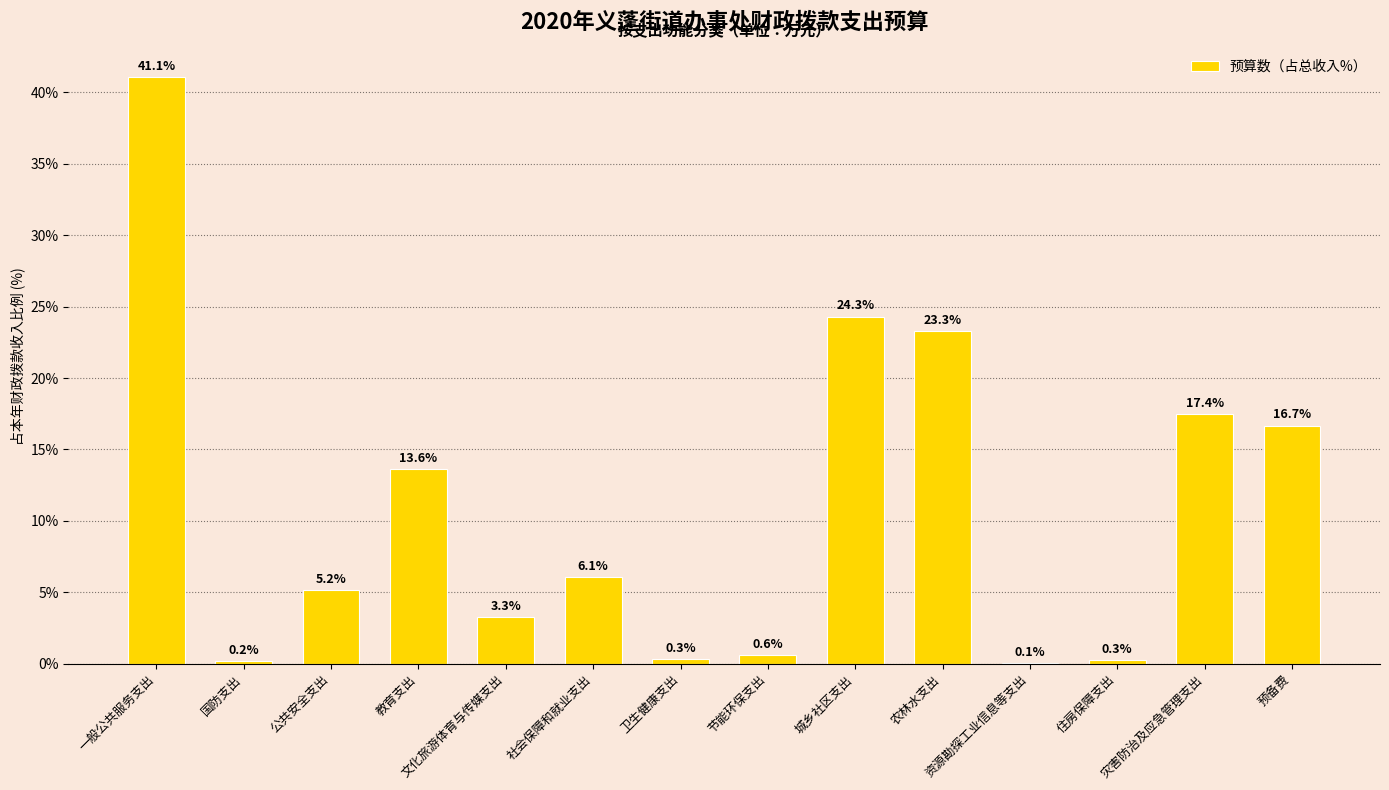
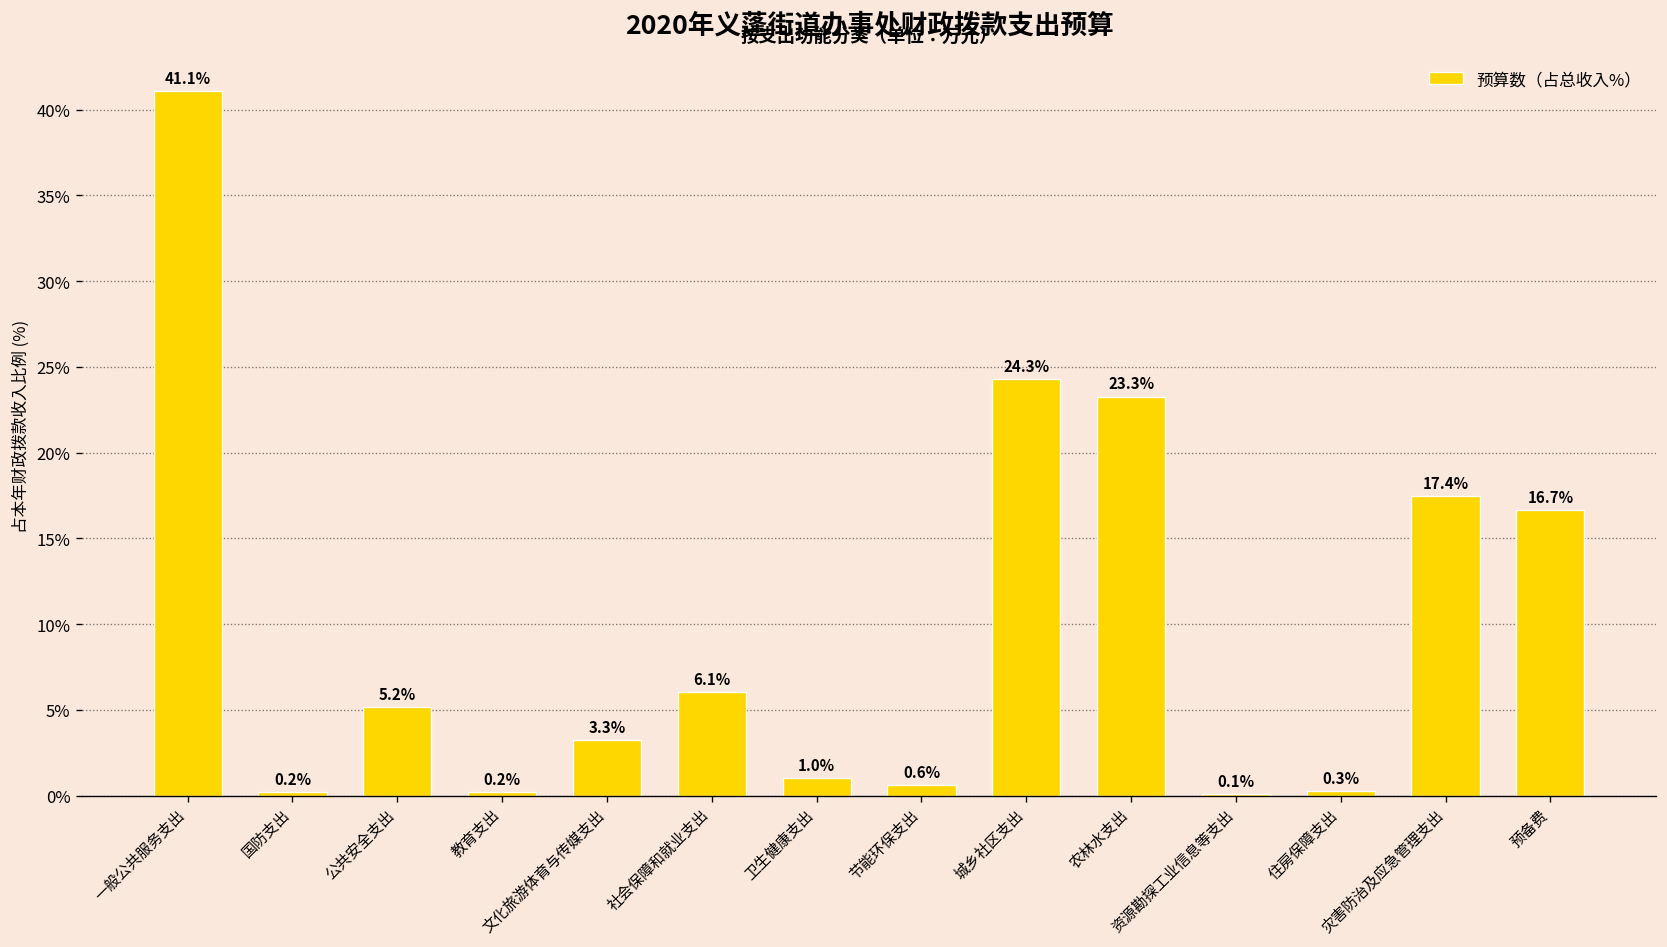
教育支出: 13.6% -> 0.2%
卫生健康支出: 0.3% -> 1.0%
